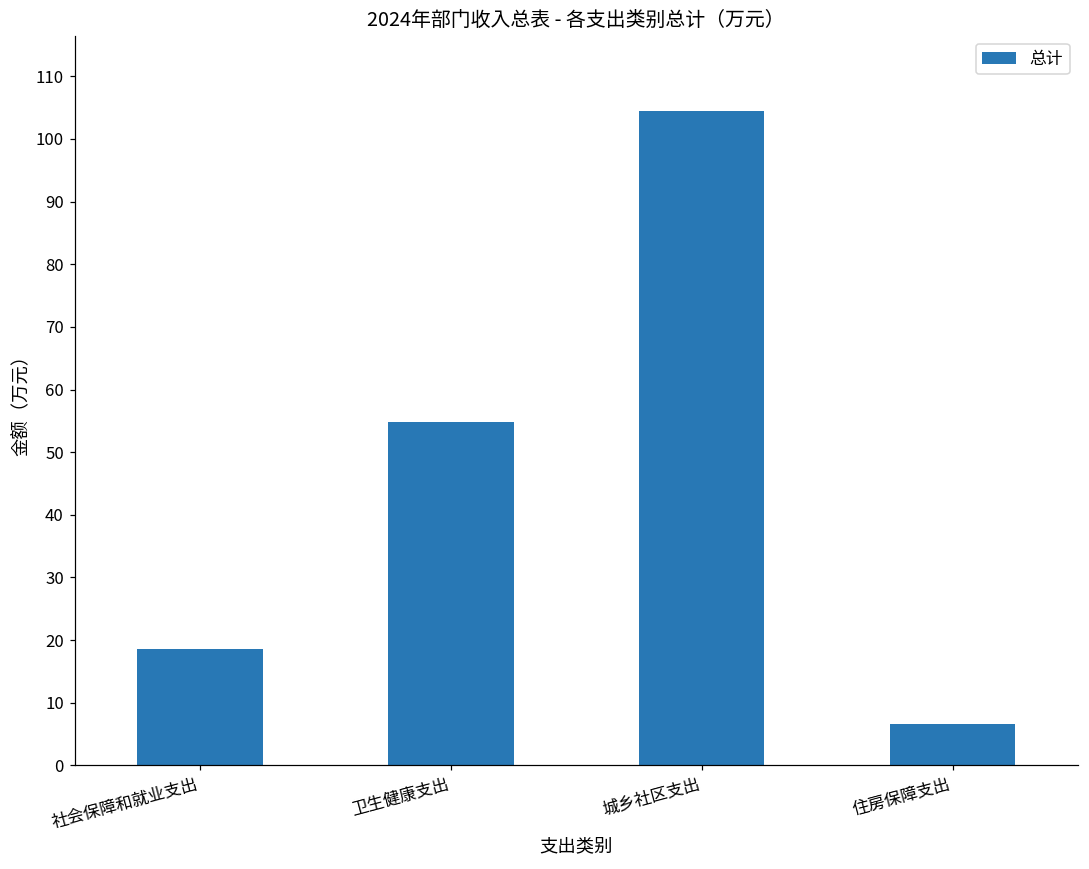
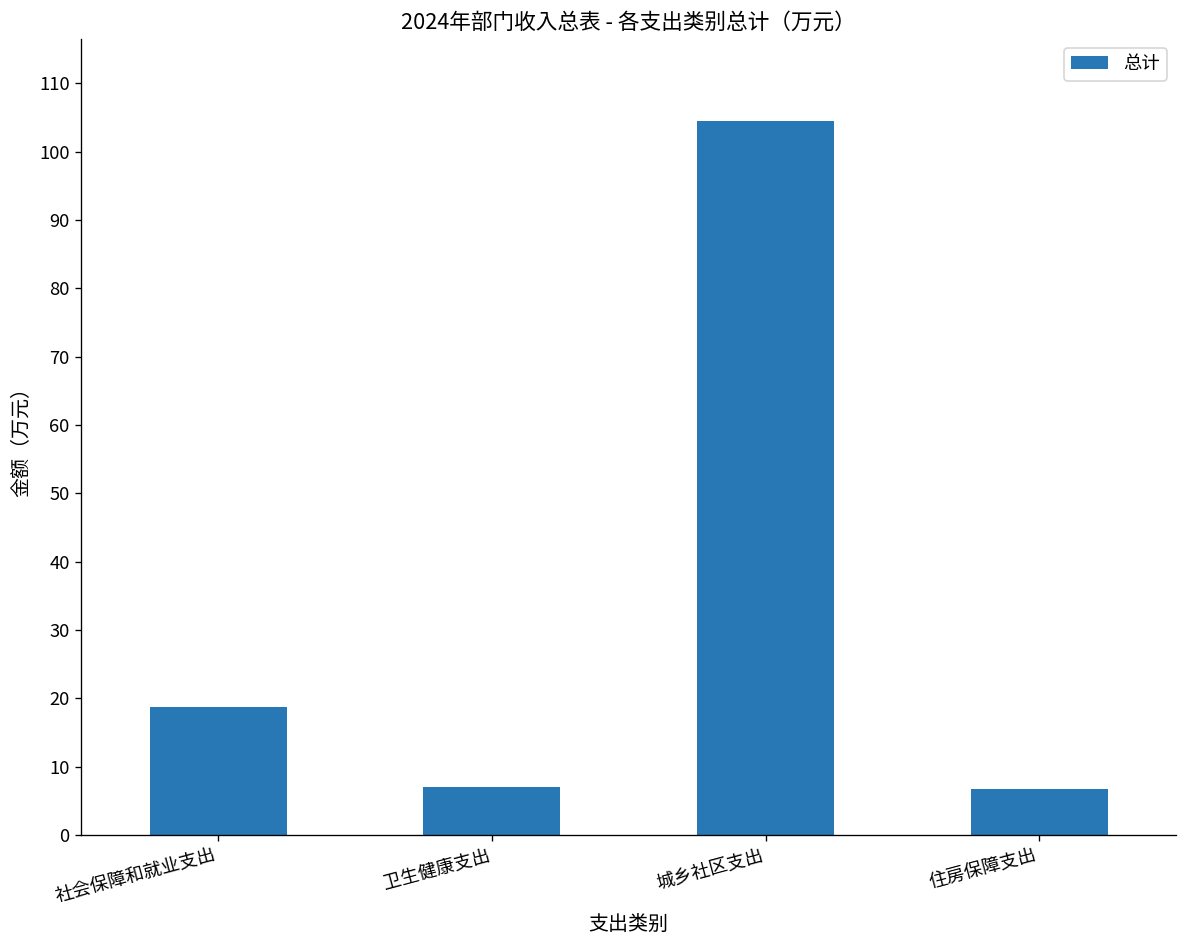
卫生健康支出: 55 -> 7
